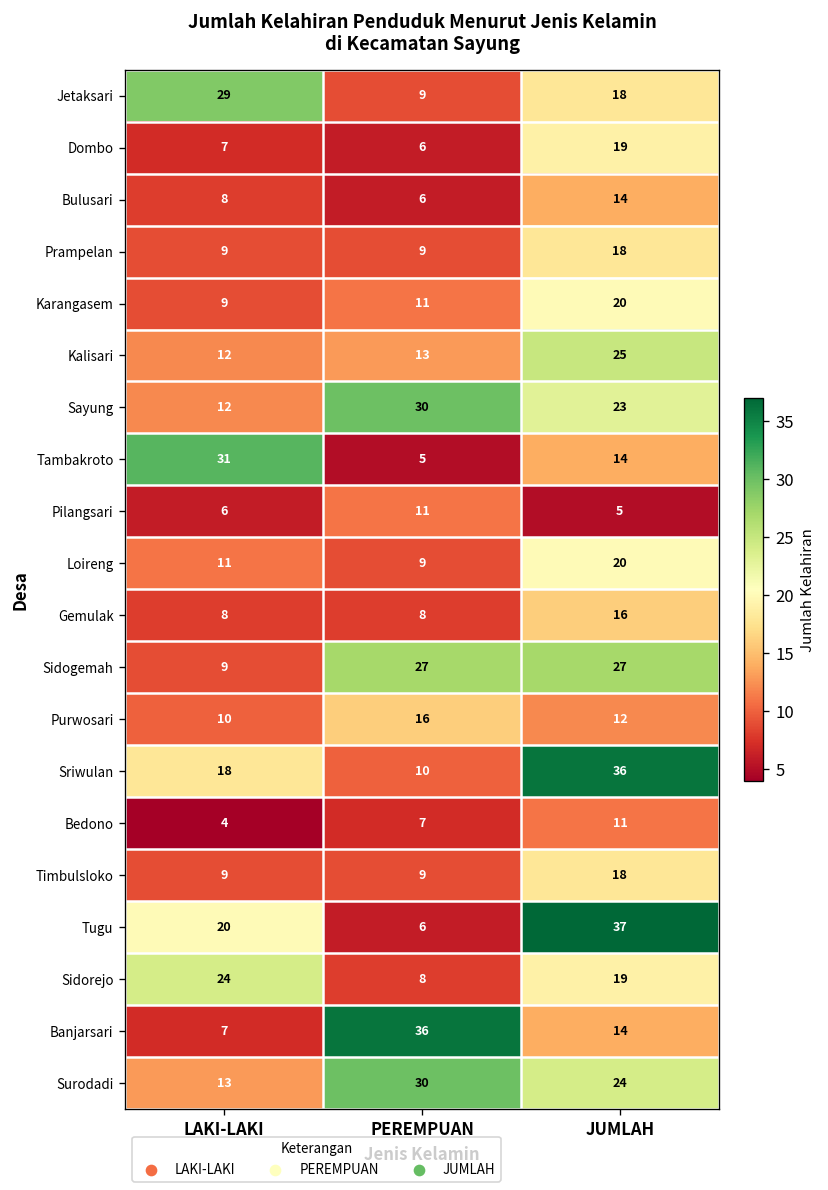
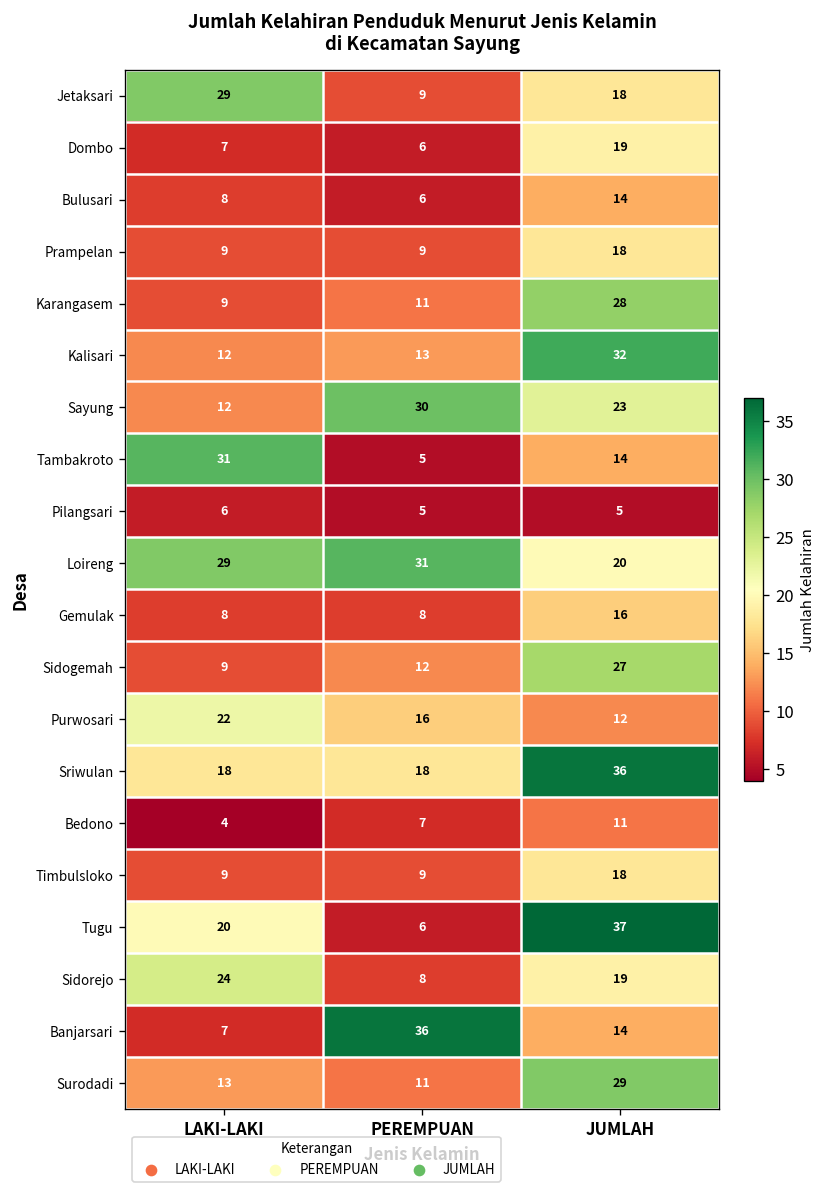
Karangasem, JUMLAH: 20 -> 28
Kalisari, JUMLAH: 25 -> 32
Pilangsari, PEREMPUAN: 11 -> 5
Loireng, LAKI-LAKI: 11 -> 29
Loireng, PEREMPUAN: 9 -> 31
Sidogemah, PEREMPUAN: 27 -> 12
Purwosari, LAKI-LAKI: 10 -> 22
Sriwulan, PEREMPUAN: 10 -> 18
Surodadi, PEREMPUAN: 30 -> 11
Surodadi, JUMLAH: 24 -> 29
